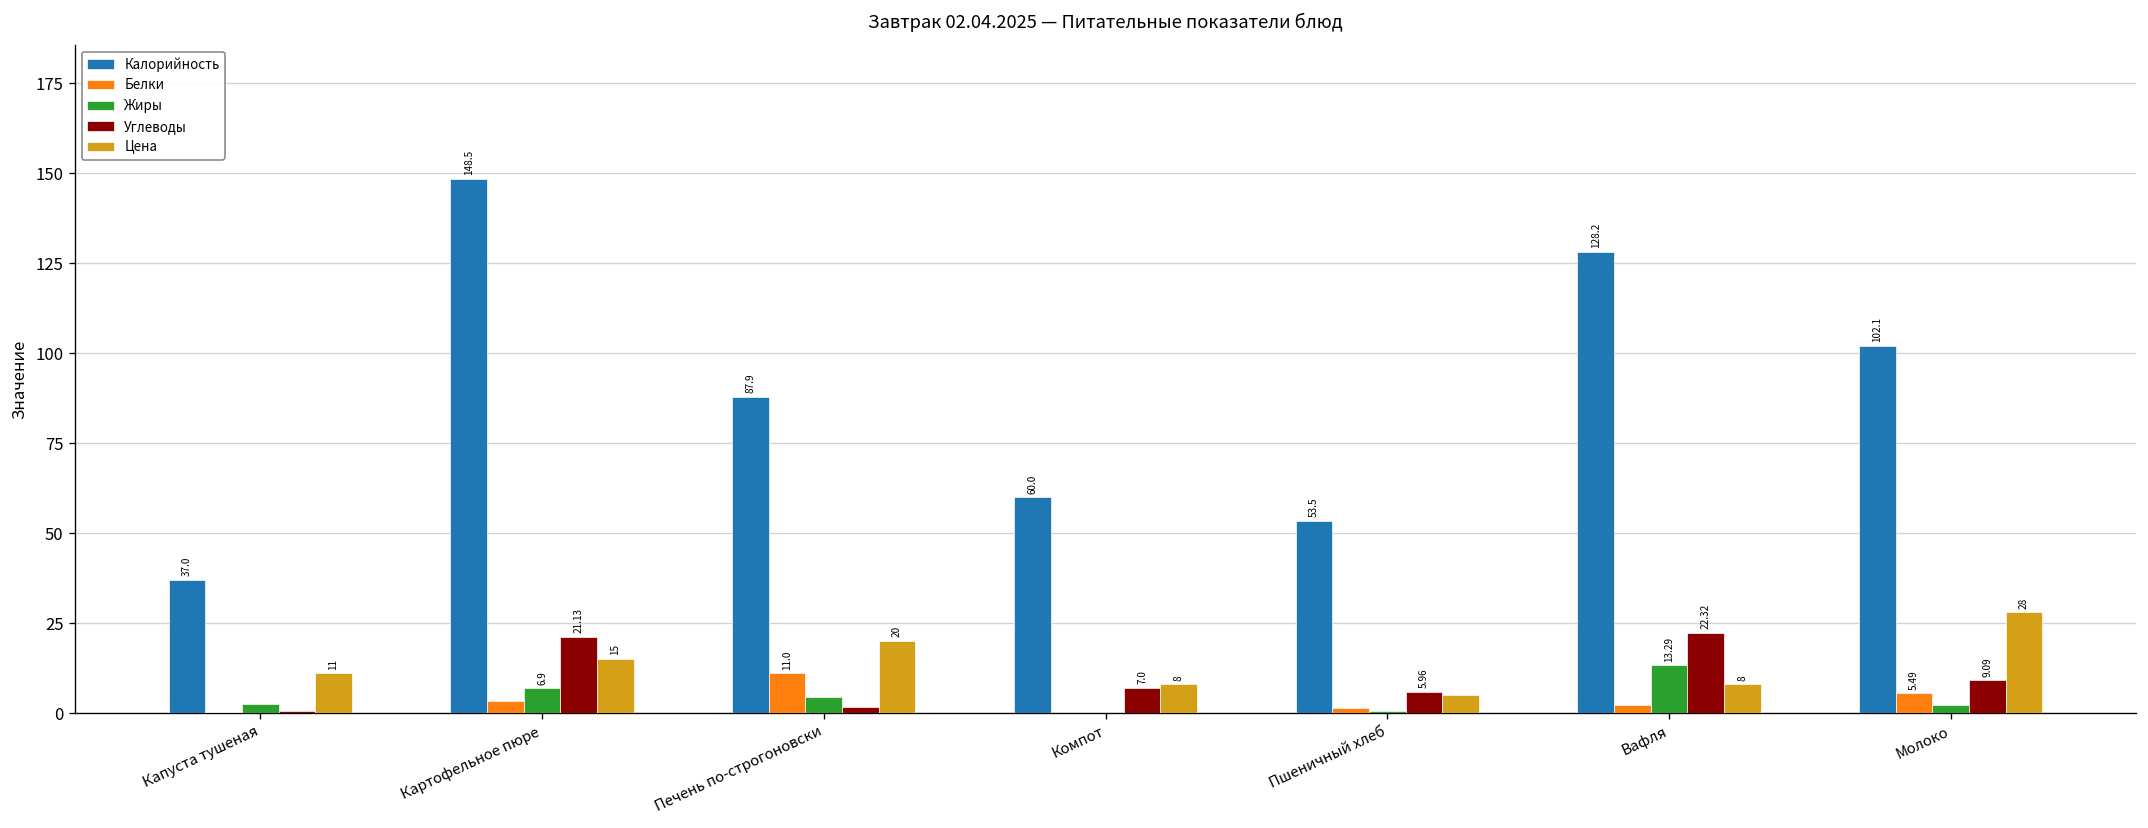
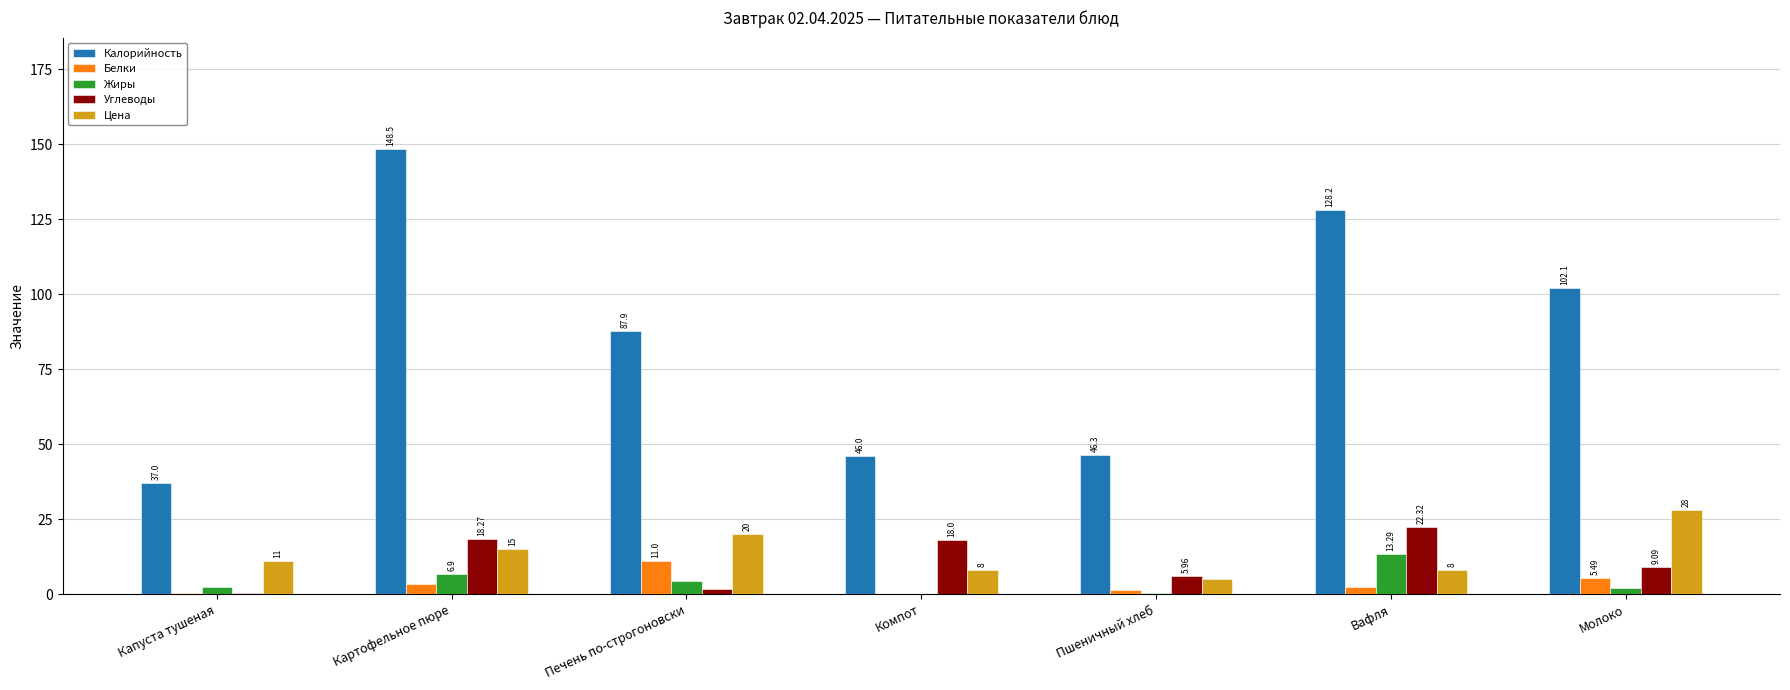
Углеводы, Картофельное пюре: 21.13 -> 18.27
Калорийность, Компот: 60.0 -> 46.0
Углеводы, Компот: 7.0 -> 18.0
Калорийность, Пшеничный хлеб: 53.5 -> 46.3
